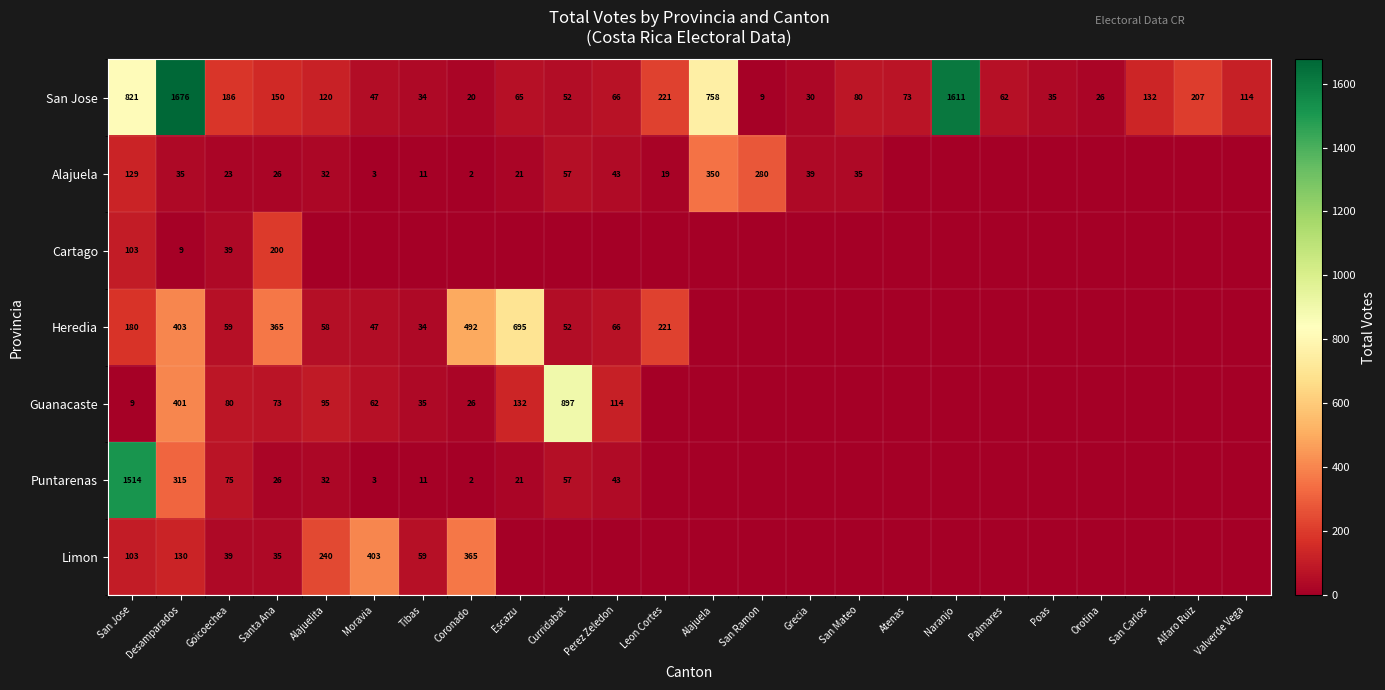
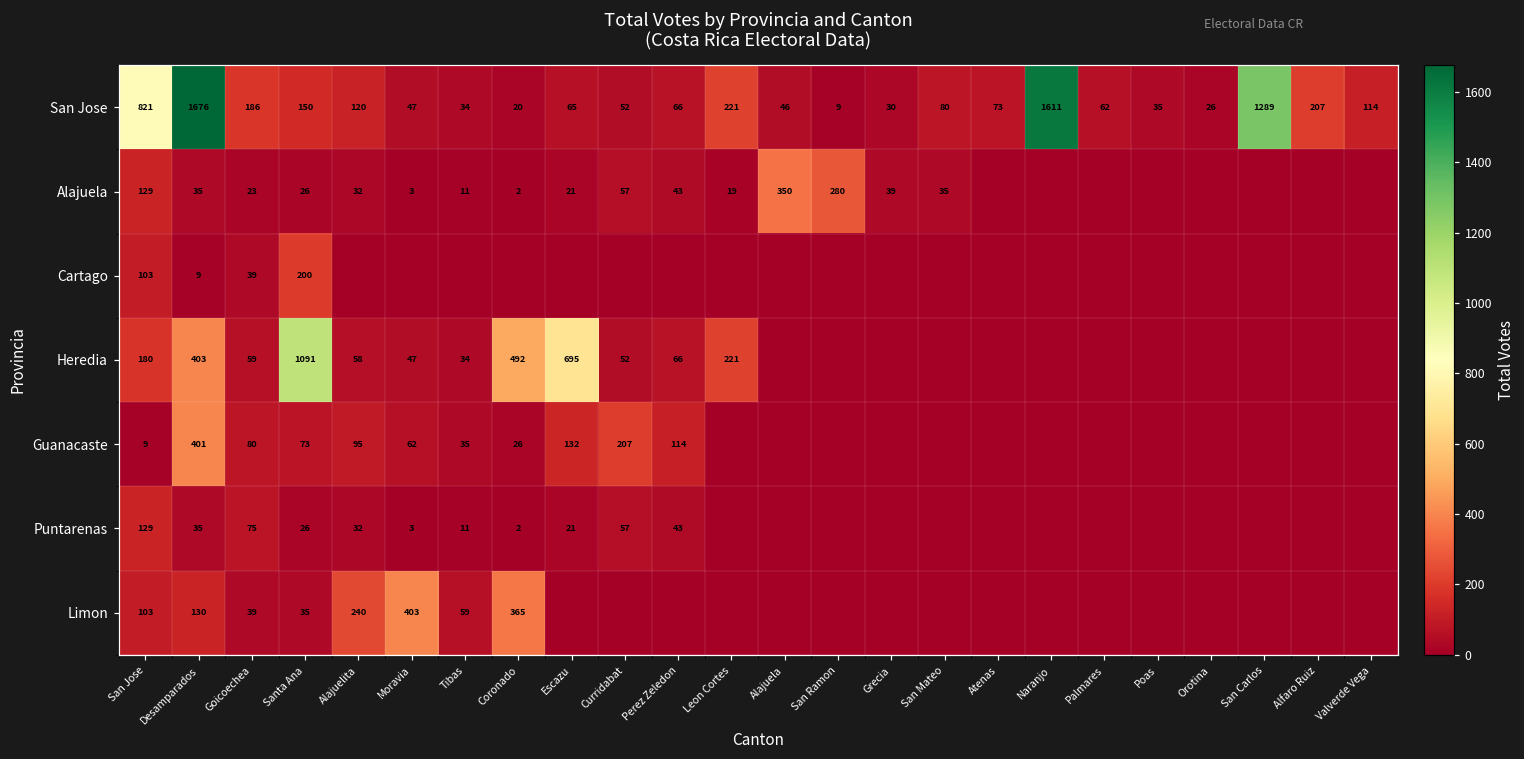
San Jose, Alajuela: 758 -> 46
San Jose, San Carlos: 132 -> 1289
Heredia, Santa Ana: 365 -> 1091
Guanacaste, Curridabat: 897 -> 207
Puntarenas, San Jose: 1514 -> 129
Puntarenas, Desamparados: 315 -> 35
